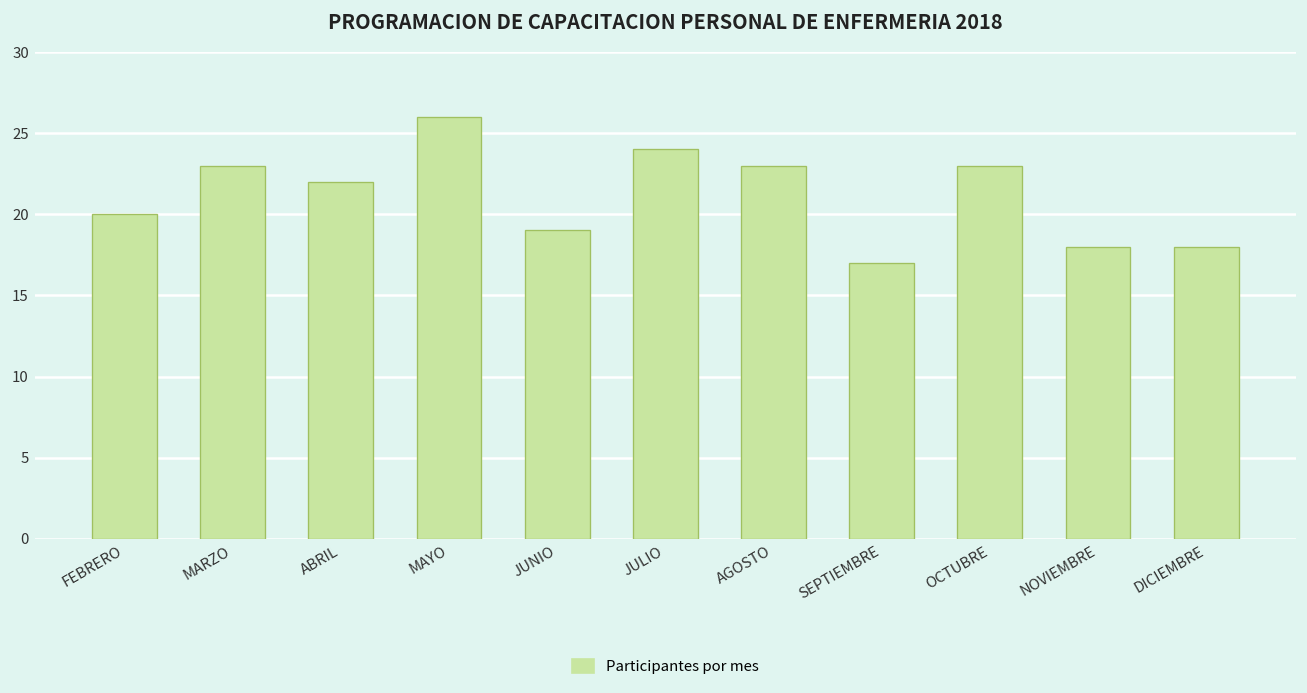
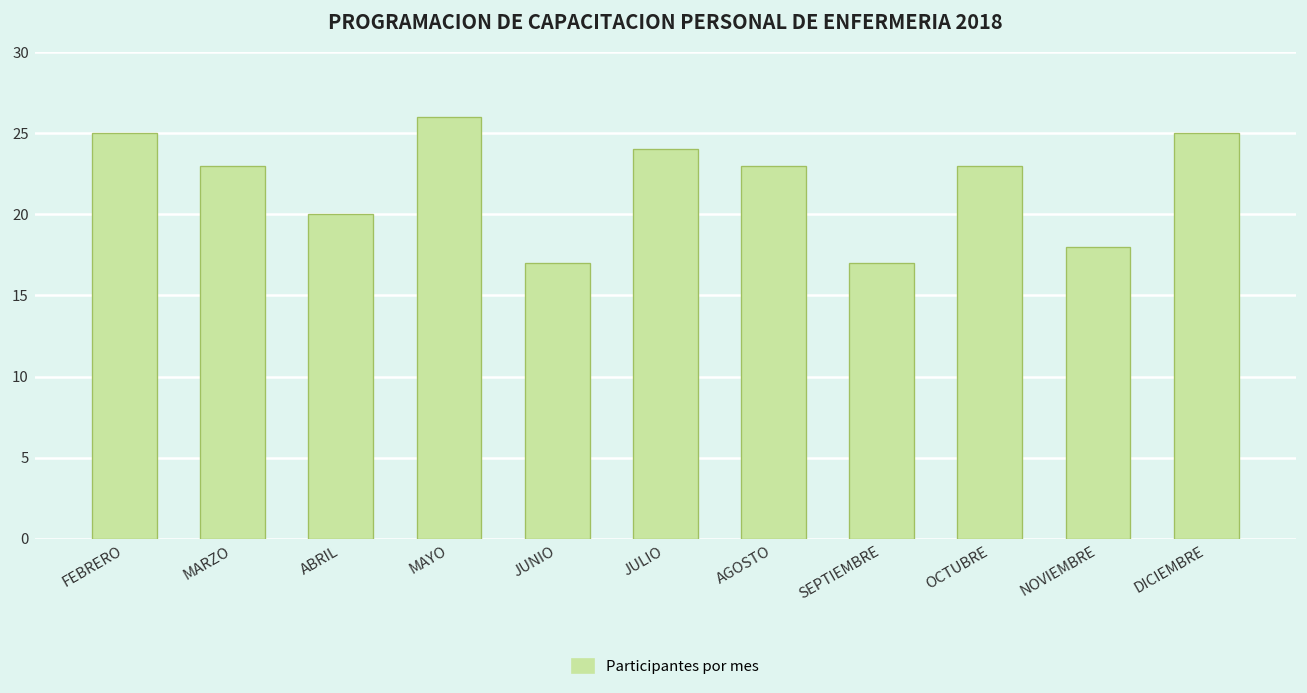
FEBRERO: 20 -> 25
ABRIL: 22 -> 20
JUNIO: 19 -> 17
DICIEMBRE: 18 -> 25
